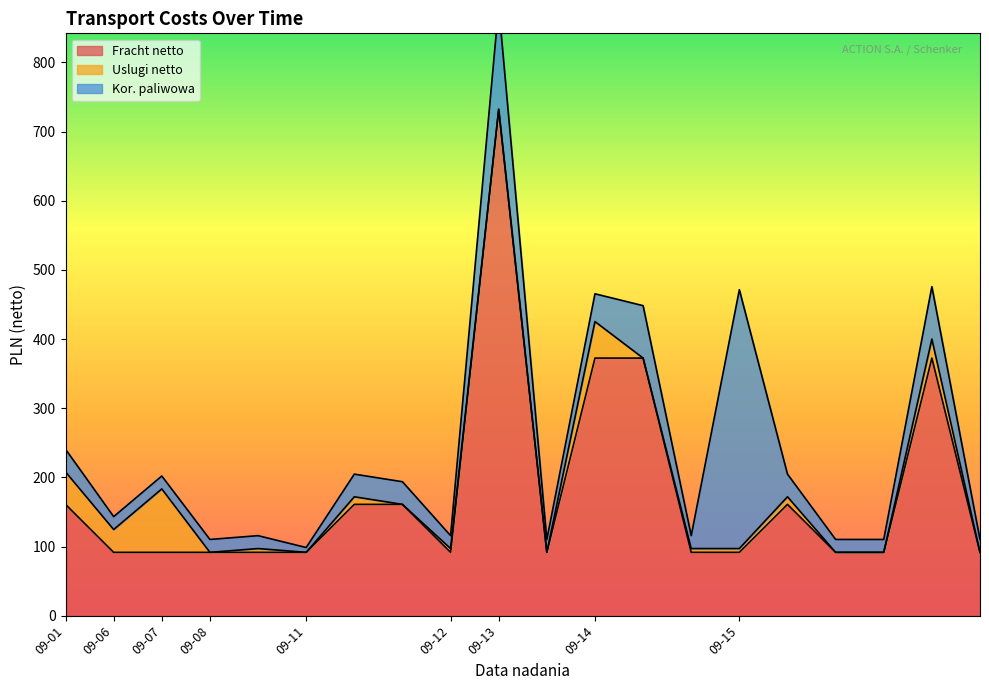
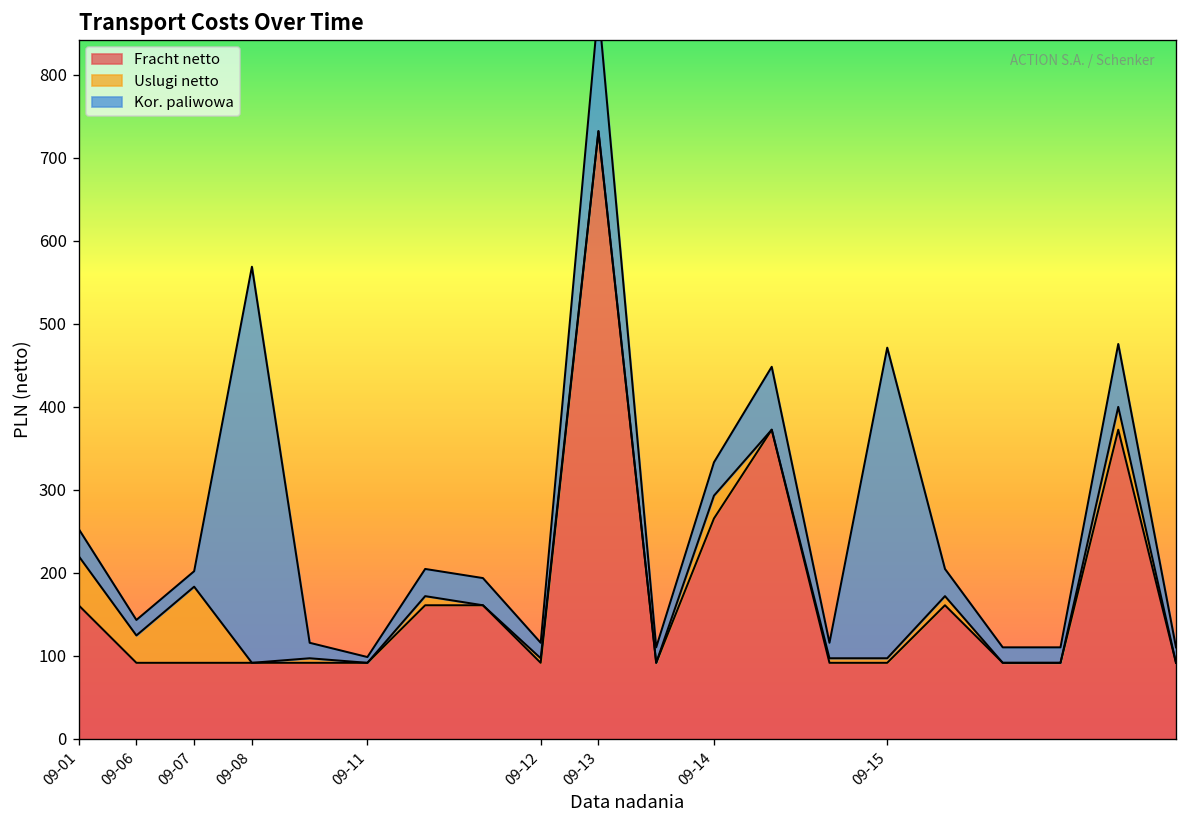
Uslugi netto, 09-01: 50 -> 60
Kor. paliwowa, 09-08: 20 -> 480
Fracht netto, 09-14: 370 -> 270
Uslugi netto, 09-14: 50 -> 30
